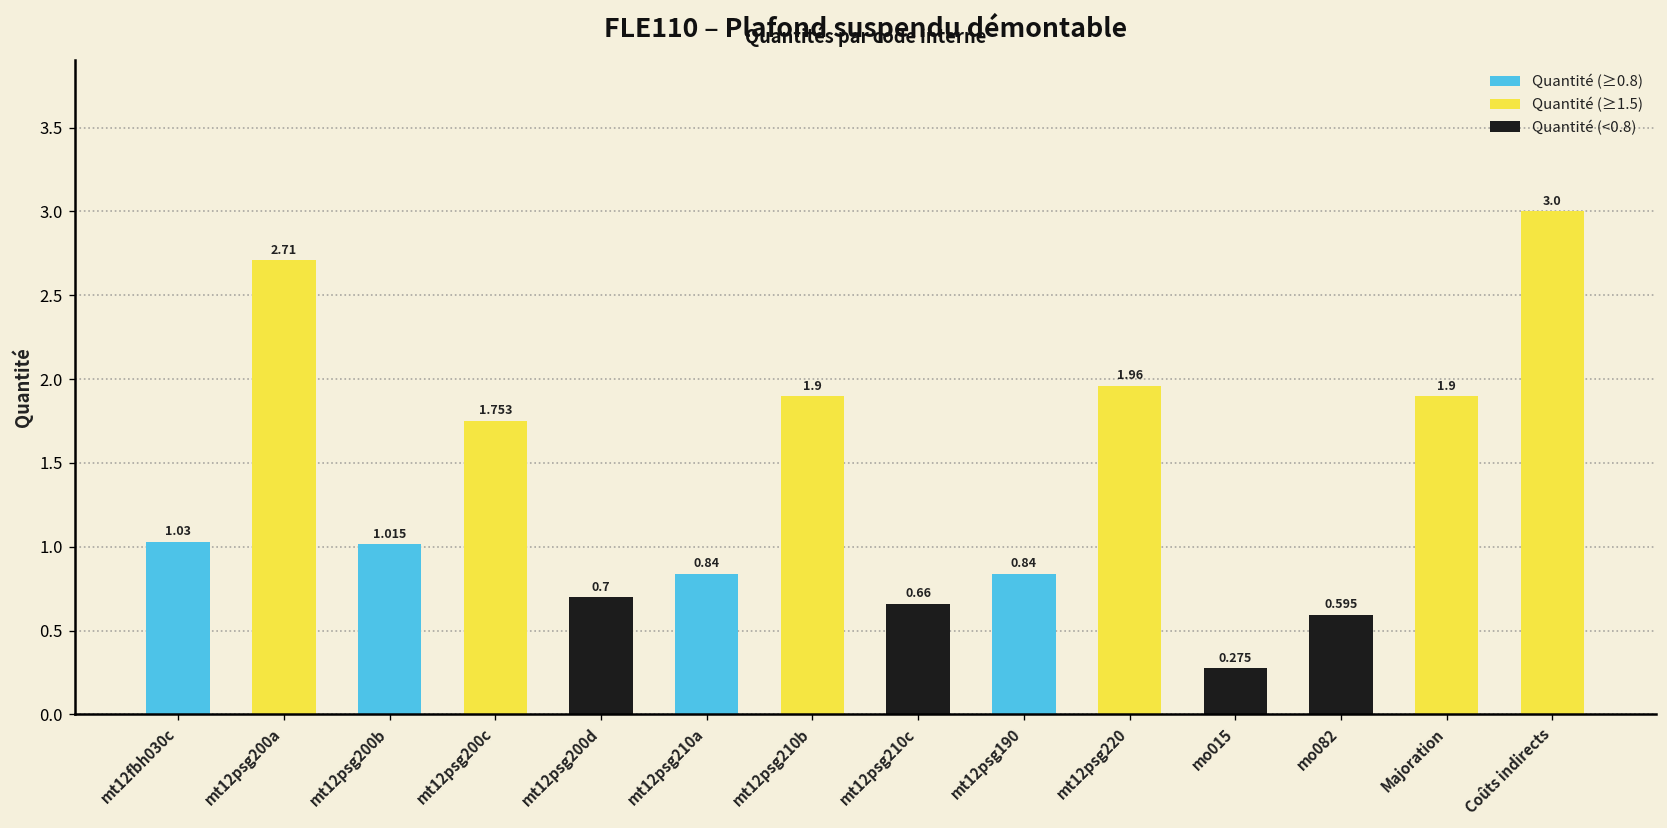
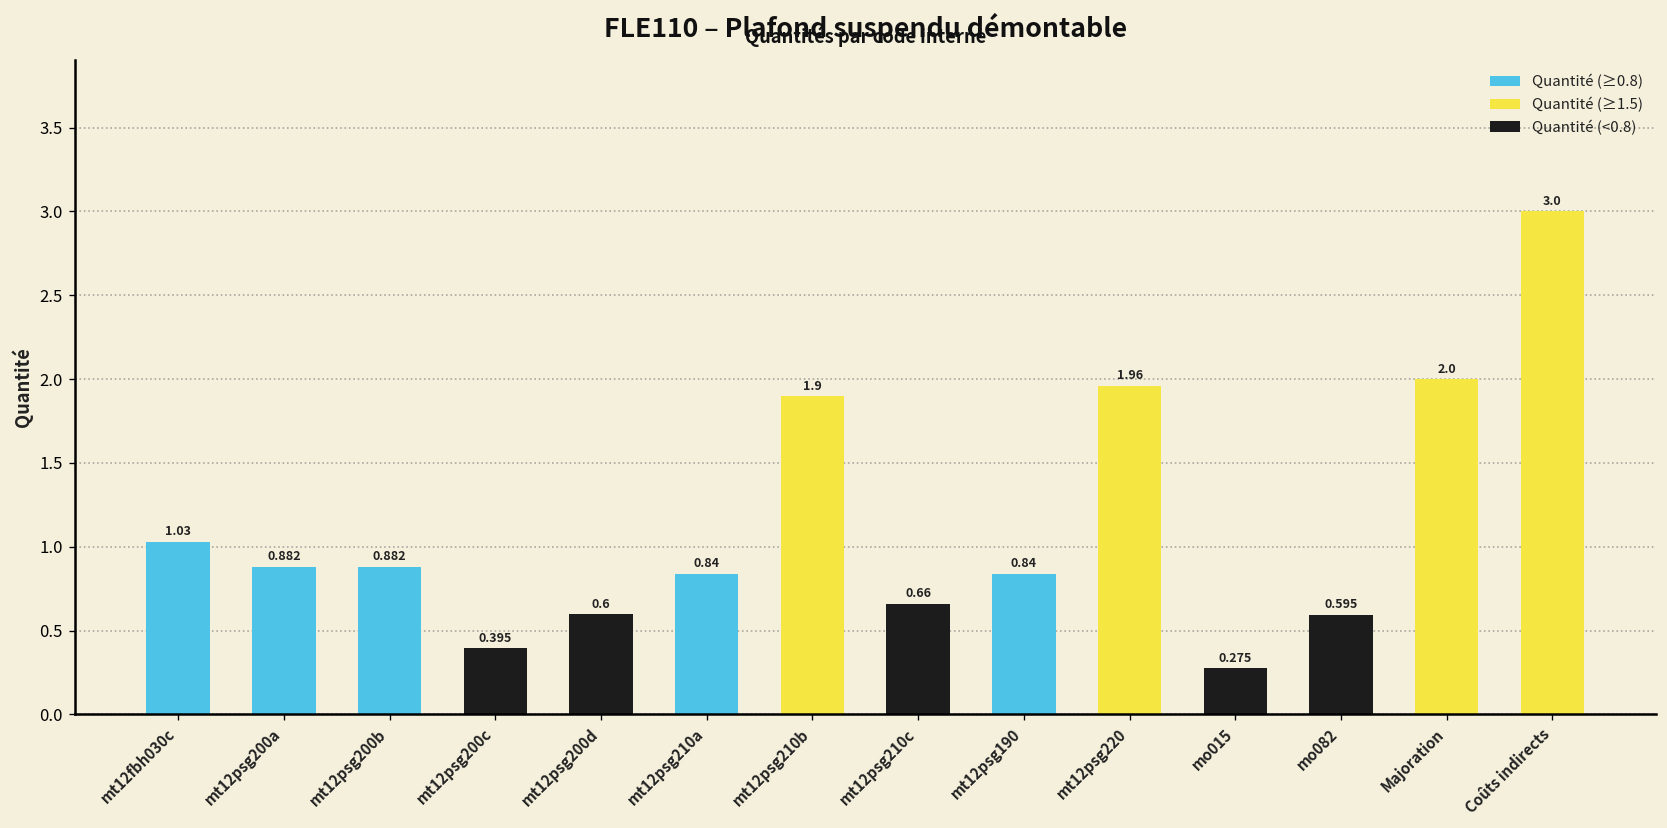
mt12psg200a: 2.71 -> 0.882
mt12psg200b: 1.015 -> 0.882
mt12psg200c: 1.753 -> 0.395
mt12psg200d: 0.7 -> 0.6
Majoration: 1.9 -> 2.0
